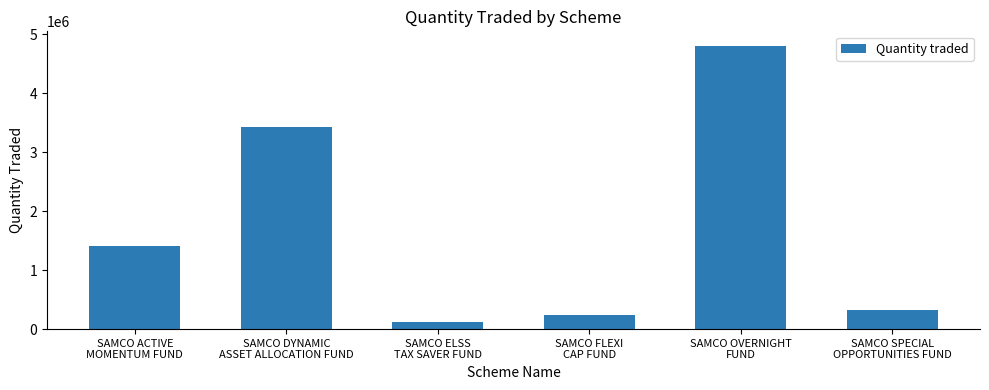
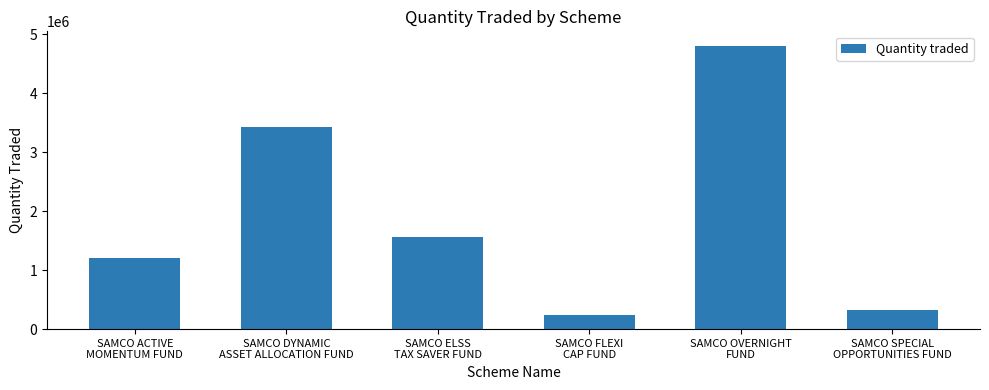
SAMCO ACTIVE MOMENTUM FUND: 1400000 -> 1200000
SAMCO ELSS TAX SAVER FUND: 100000 -> 1600000
